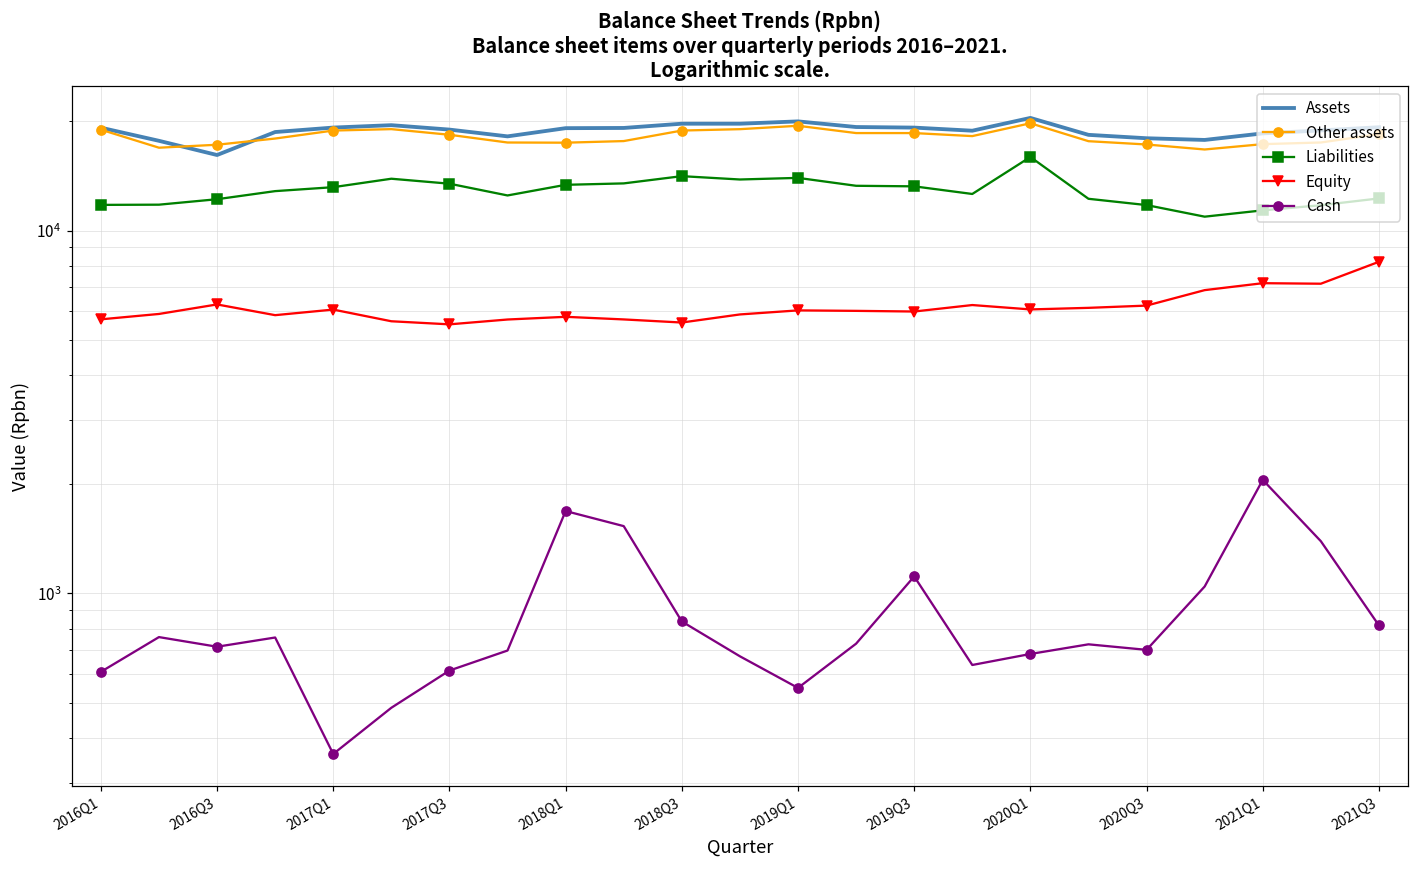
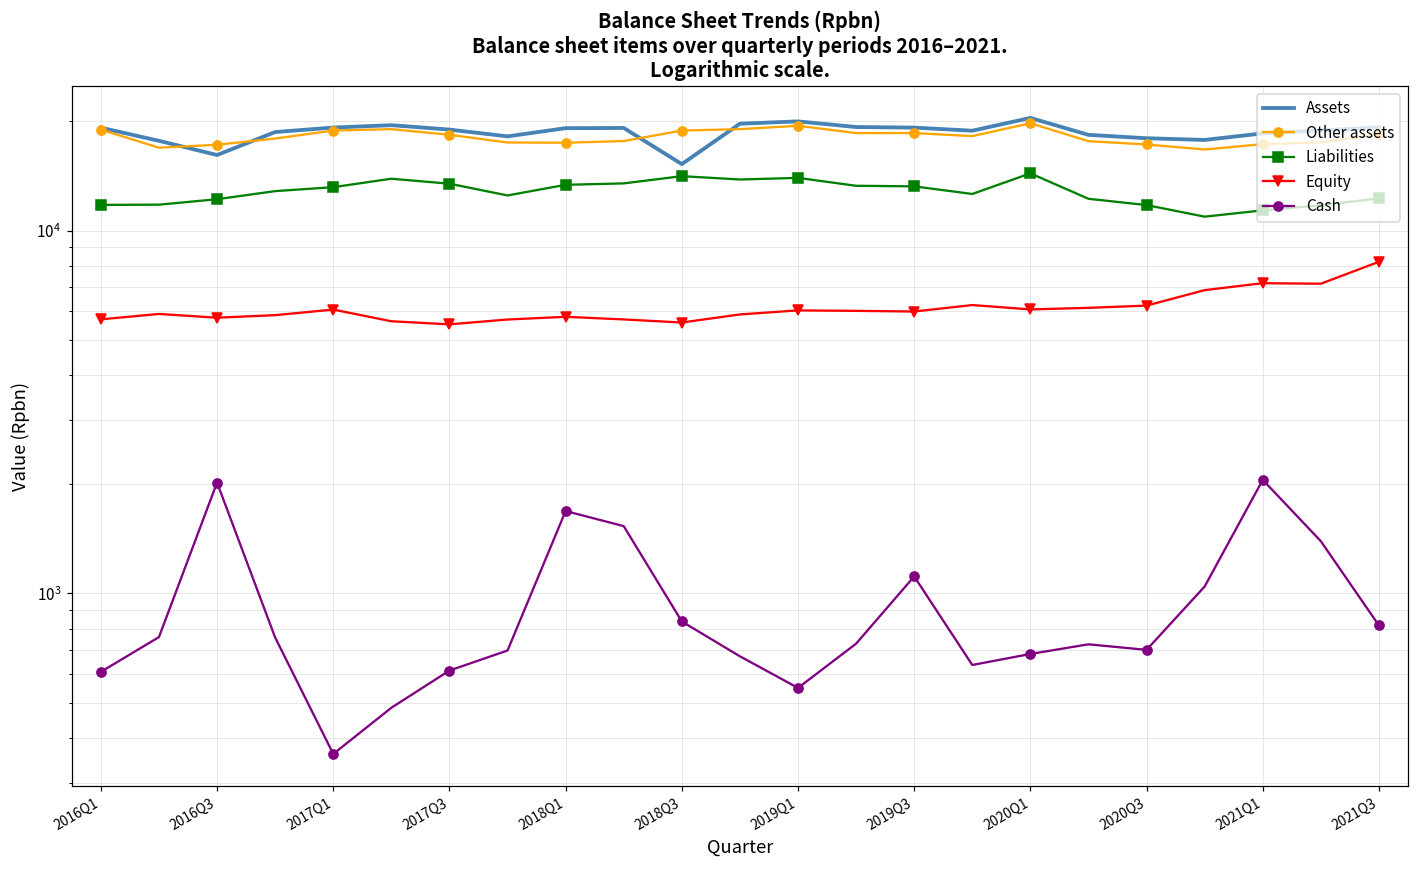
Equity, 2016Q3: 6300 -> 5800
Cash, 2016Q3: 710 -> 2000
Assets, 2018Q3: 20000 -> 15000
Liabilities, 2020Q1: 16000 -> 14000
